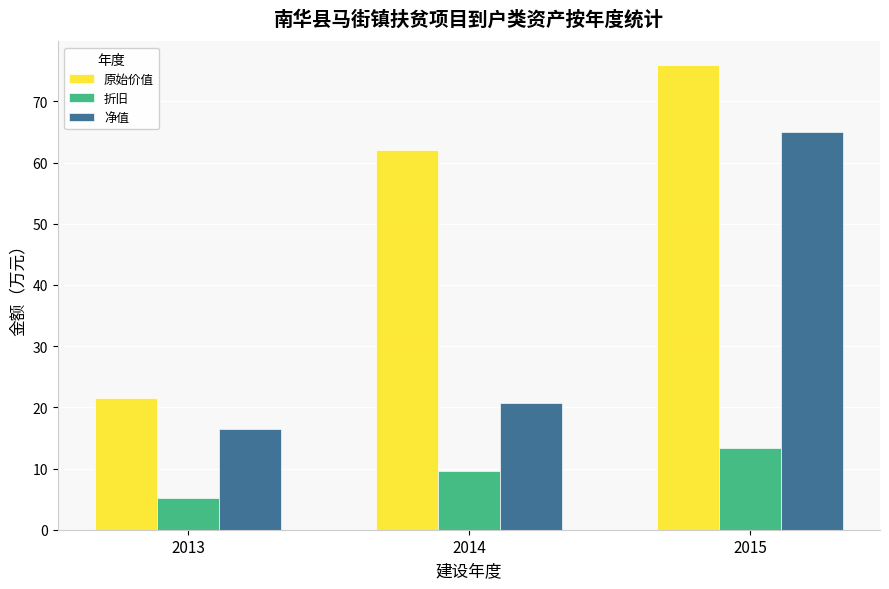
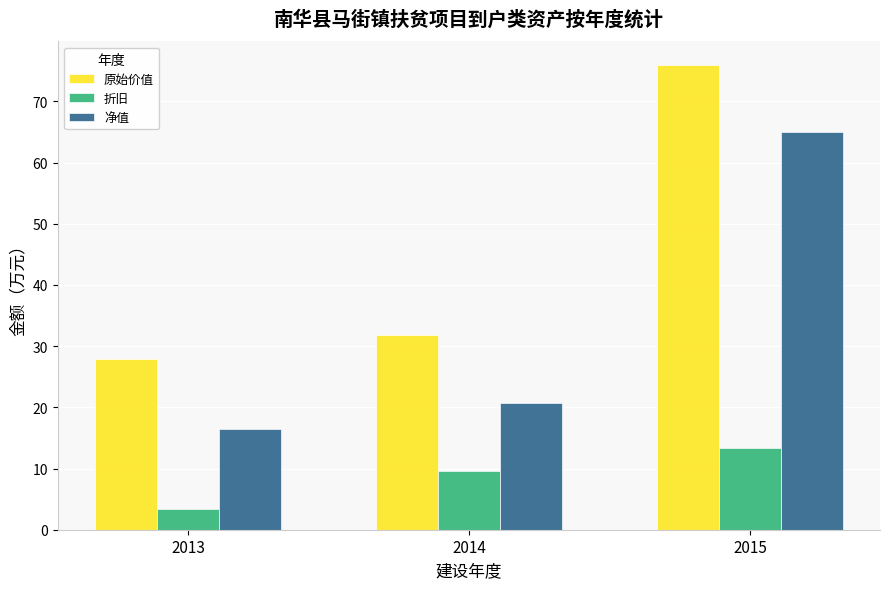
原始价值, 2013: 22 -> 28
折旧, 2013: 5 -> 3
原始价值, 2014: 62 -> 32
